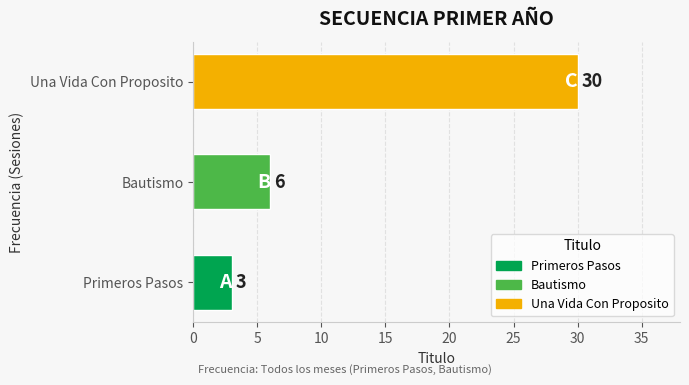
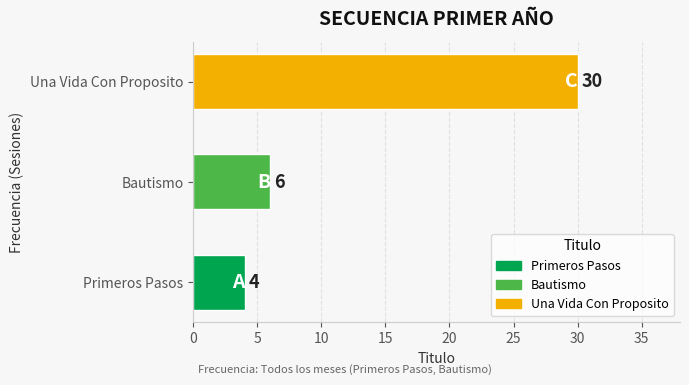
Primeros Pasos: 3 -> 4
